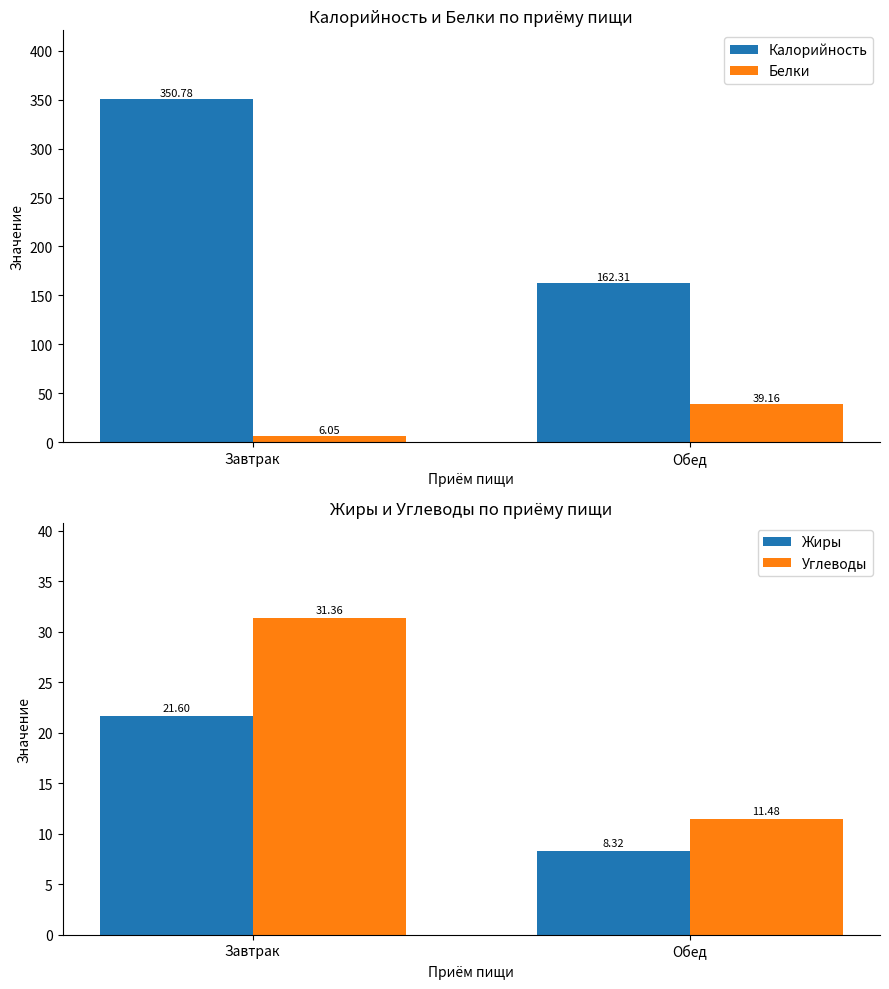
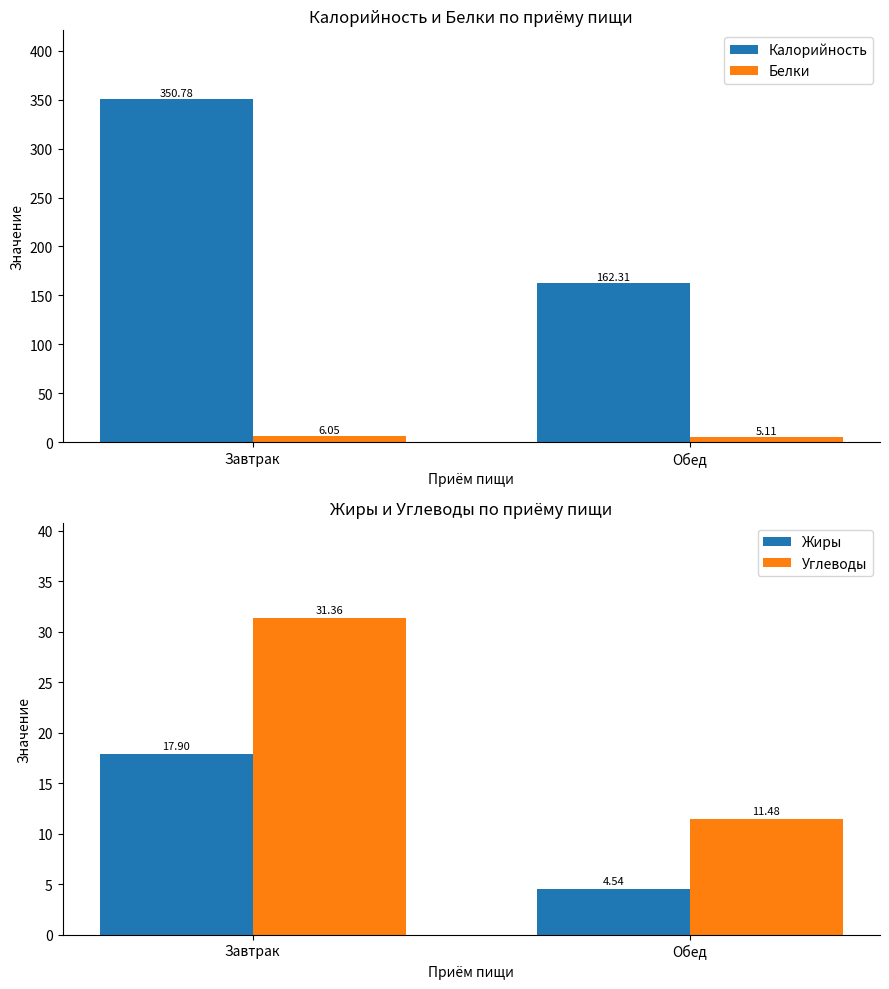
Калорийность и Белки по приёму пищи, Белки, Обед: 39.16 -> 5.11
Жиры и Углеводы по приёму пищи, Жиры, Завтрак: 21.60 -> 17.90
Жиры и Углеводы по приёму пищи, Жиры, Обед: 8.32 -> 4.54
